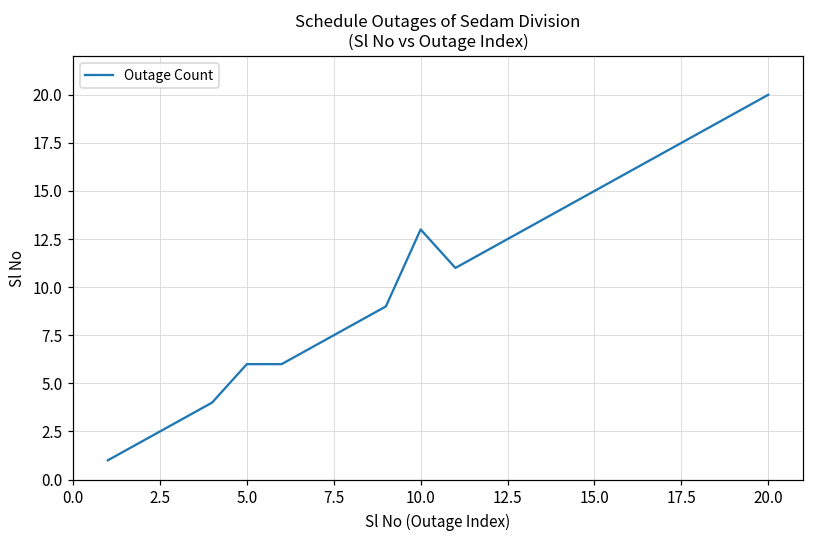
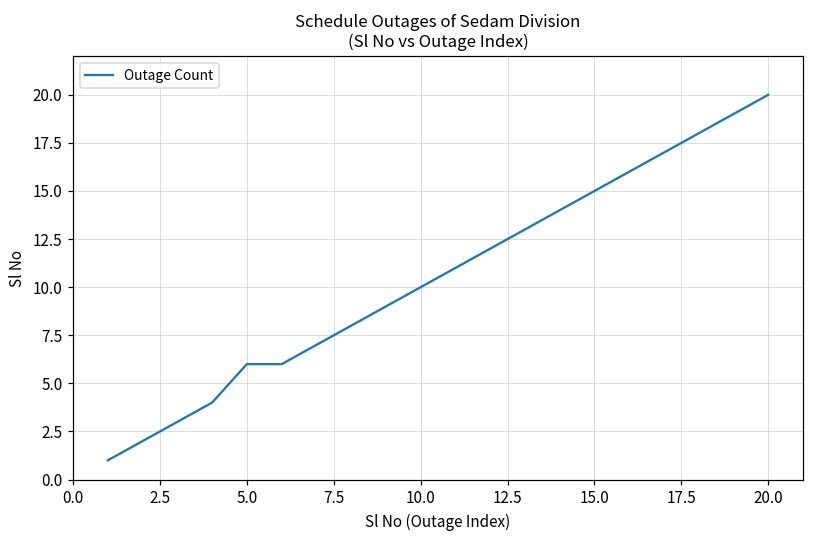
10.0: 13 -> 10
